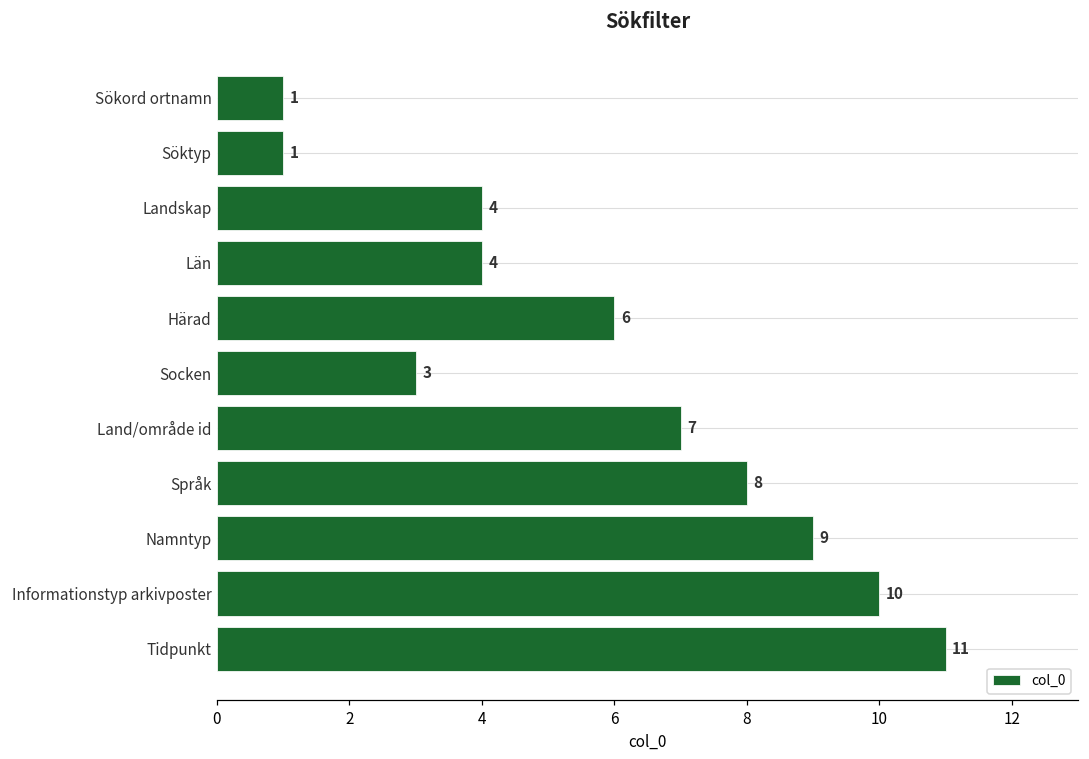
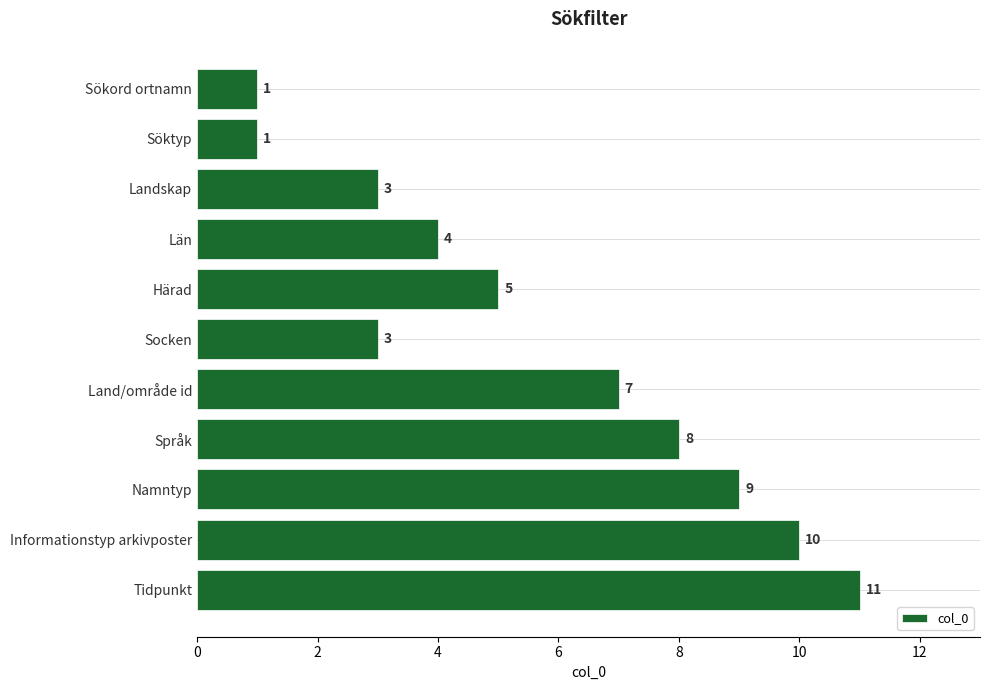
Landskap: 4 -> 3
Härad: 6 -> 5
